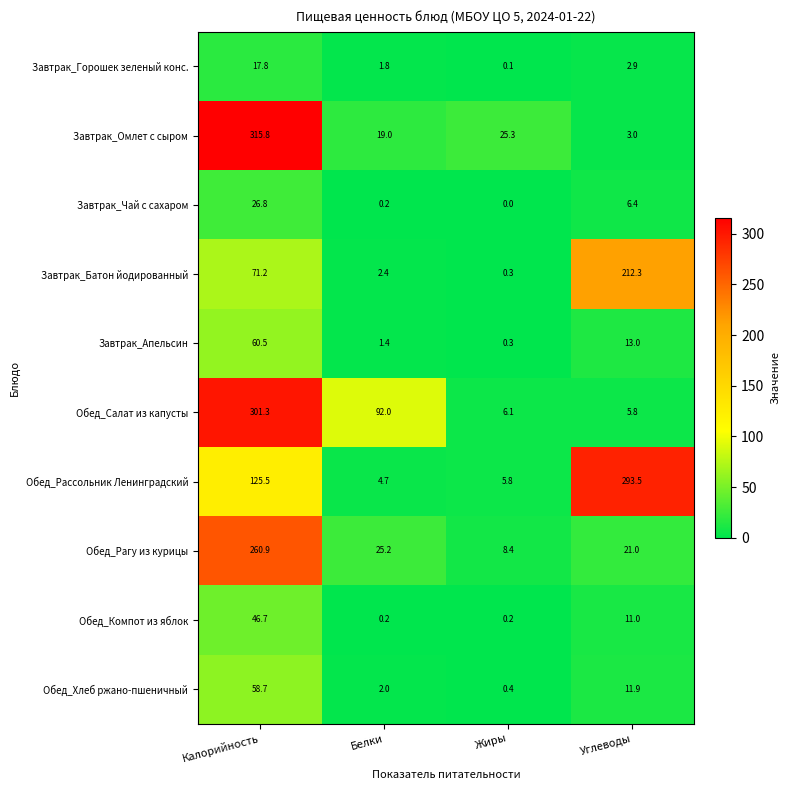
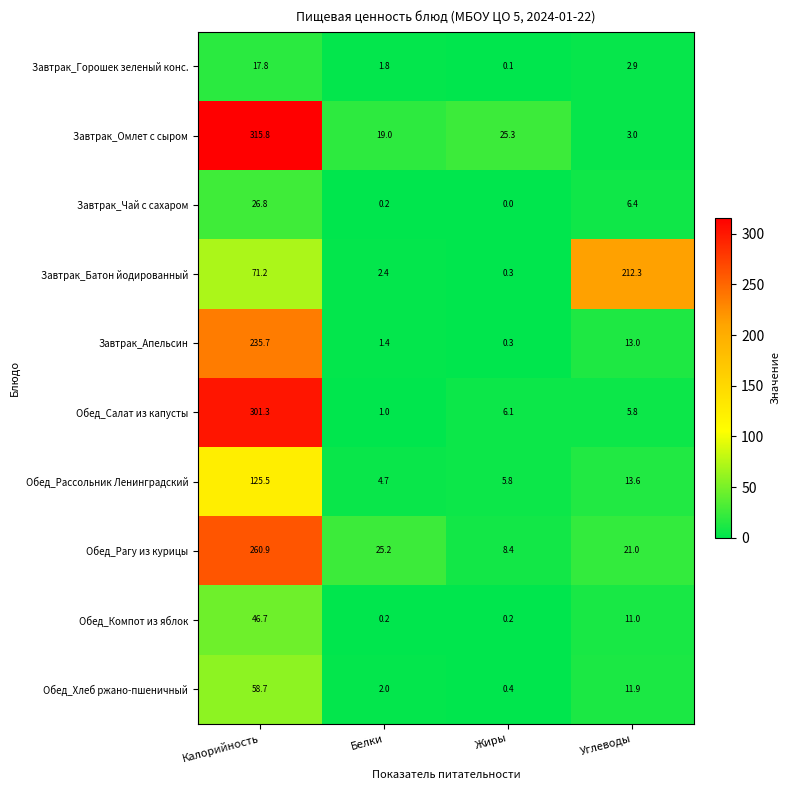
Завтрак_Апельсин, Калорийность: 60.5 -> 235.7
Обед_Салат из капусты, Белки: 92.0 -> 1.0
Обед_Рассольник Ленинградский, Углеводы: 293.5 -> 13.6
